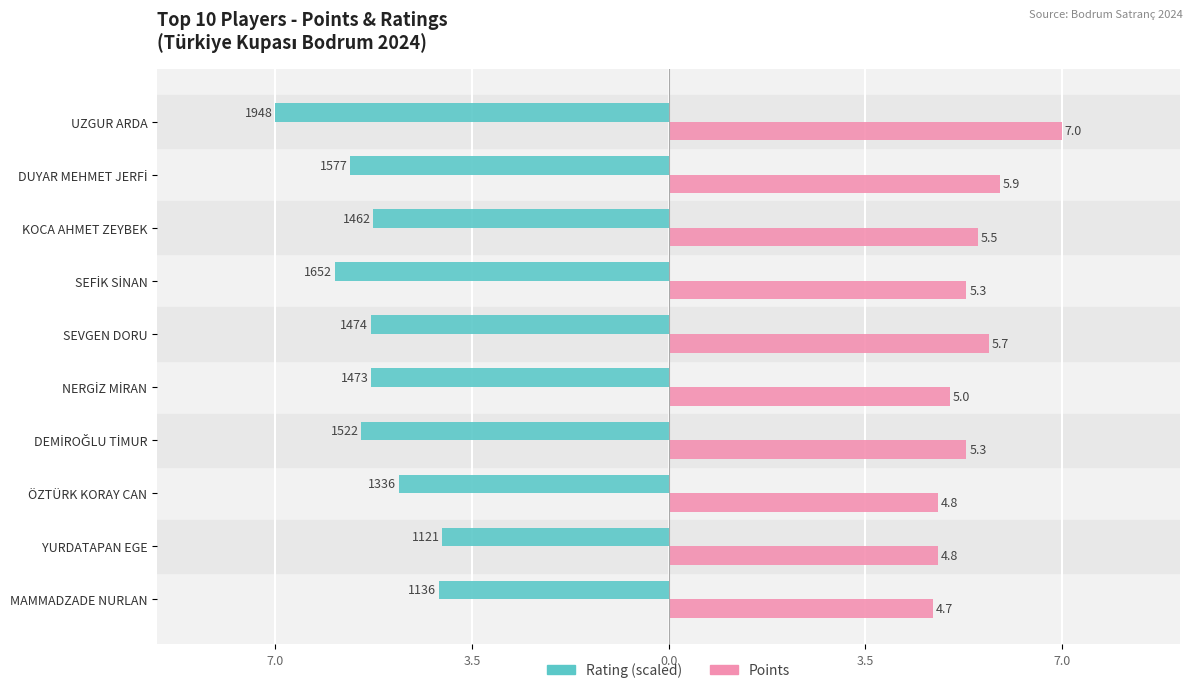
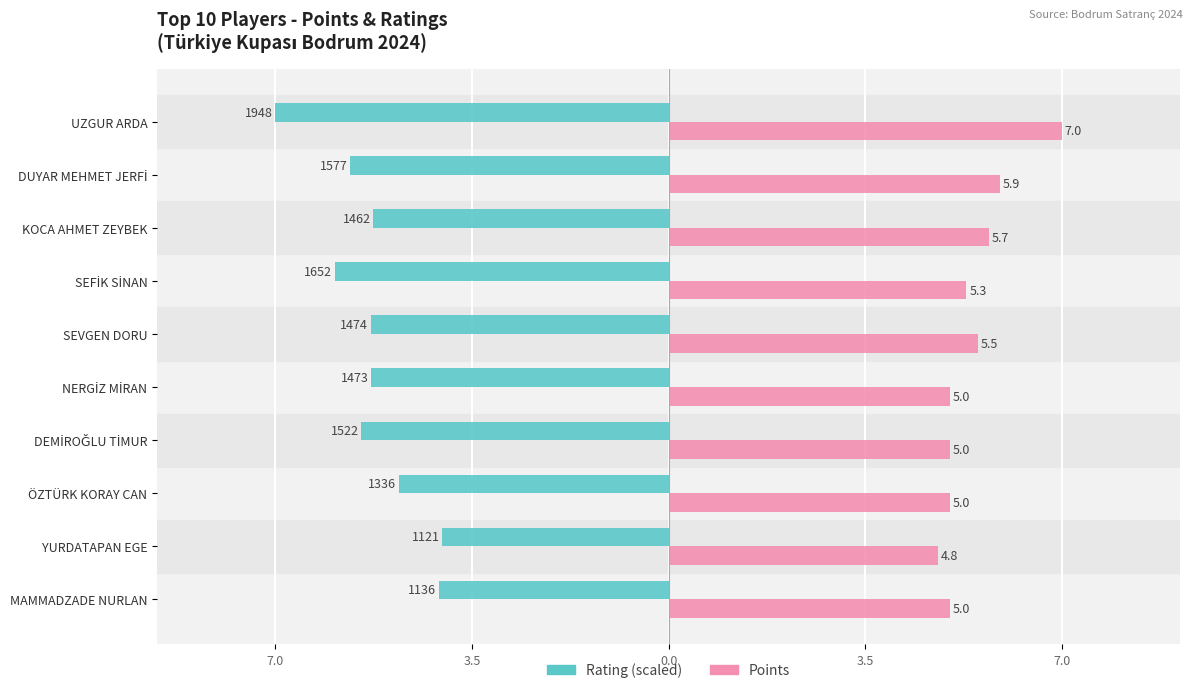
Points, KOCA AHMET ZEYBEK: 5.5 -> 5.7
Points, SEVGEN DORU: 5.7 -> 5.5
Points, DEMİROĞLU TİMUR: 5.3 -> 5.0
Points, ÖZTÜRK KORAY CAN: 4.8 -> 5.0
Points, MAMMADZADE NURLAN: 4.7 -> 5.0
